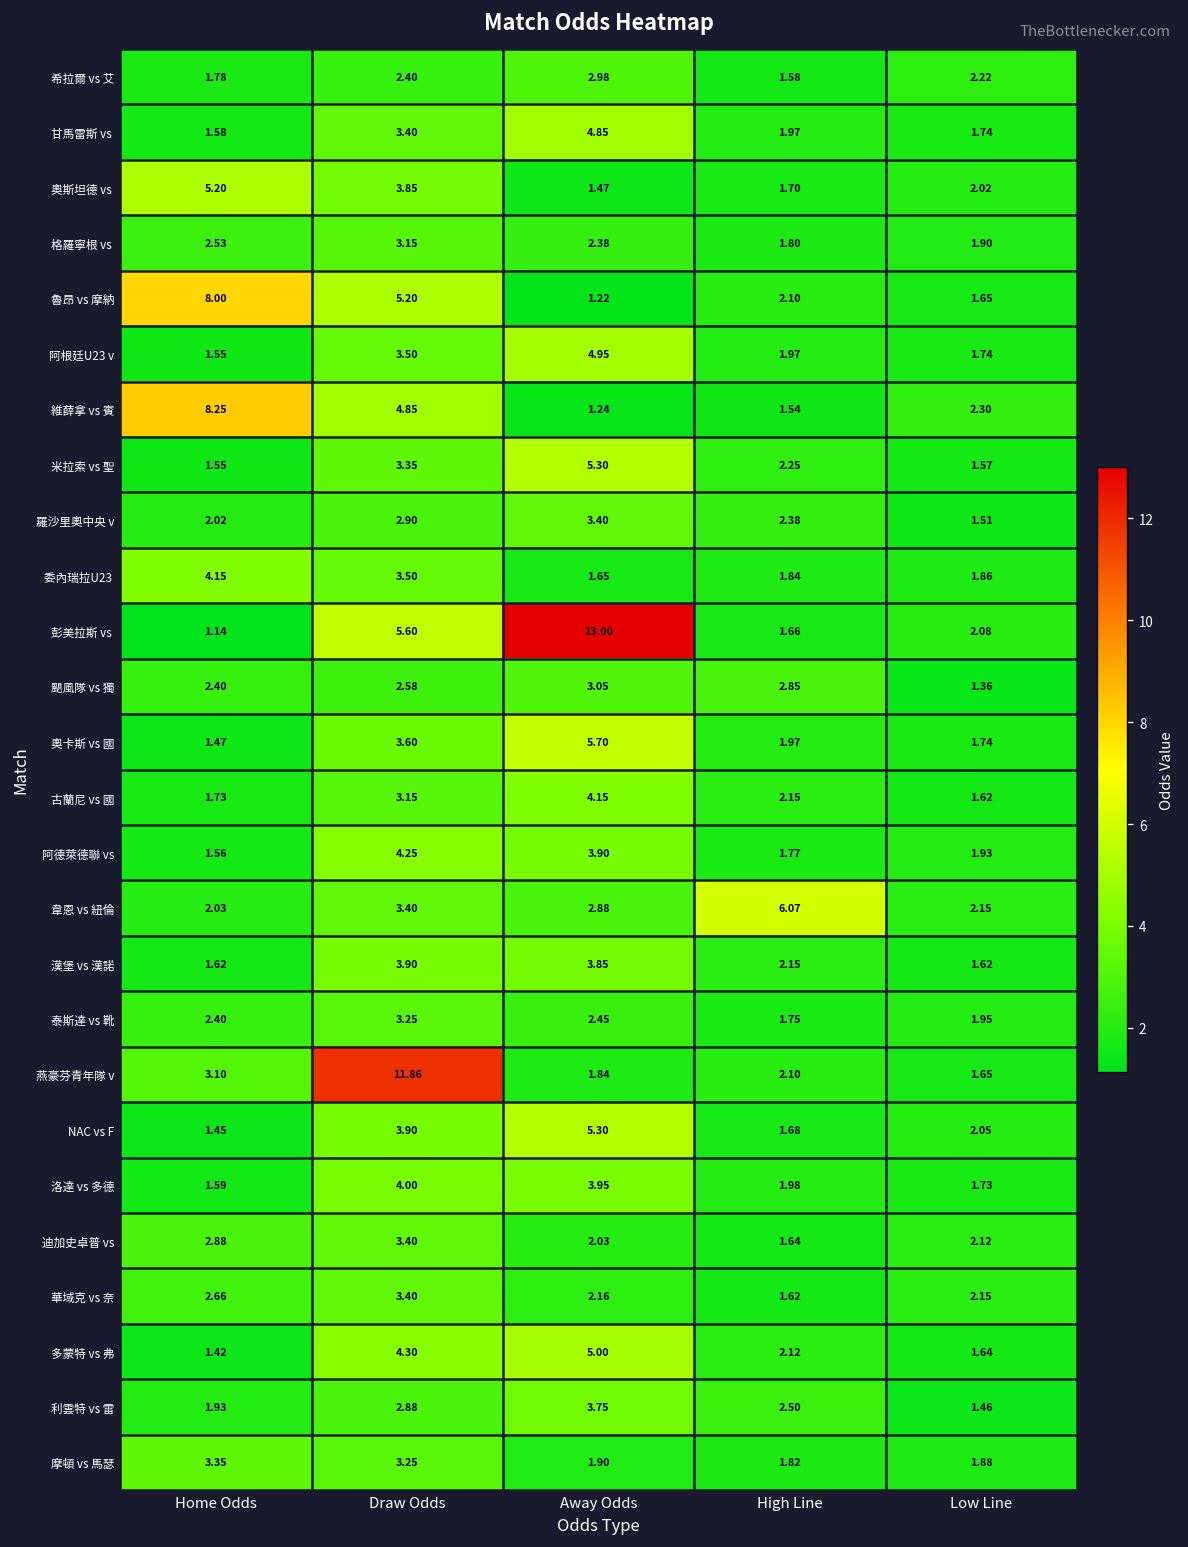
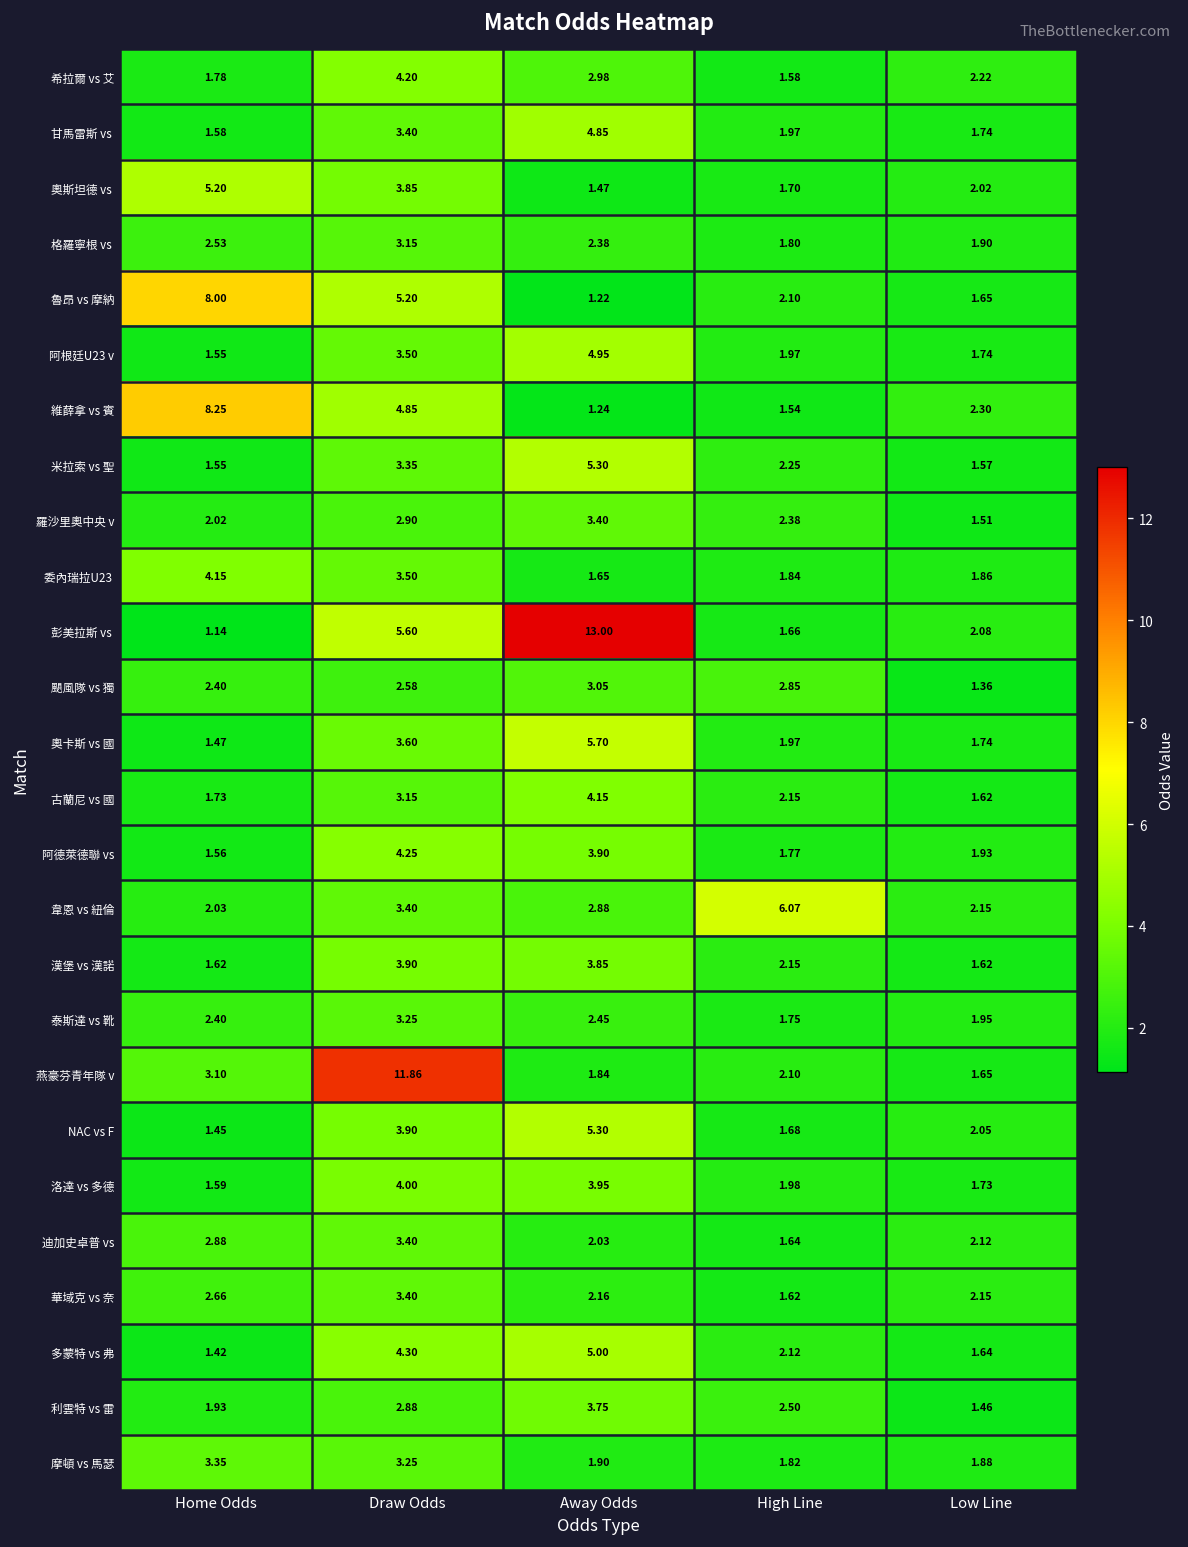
希拉爾 vs 艾, Draw Odds: 2.40 -> 4.20
